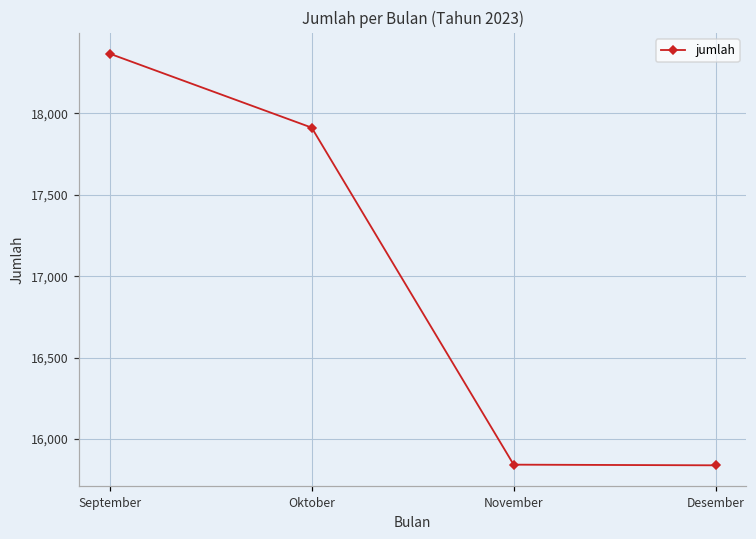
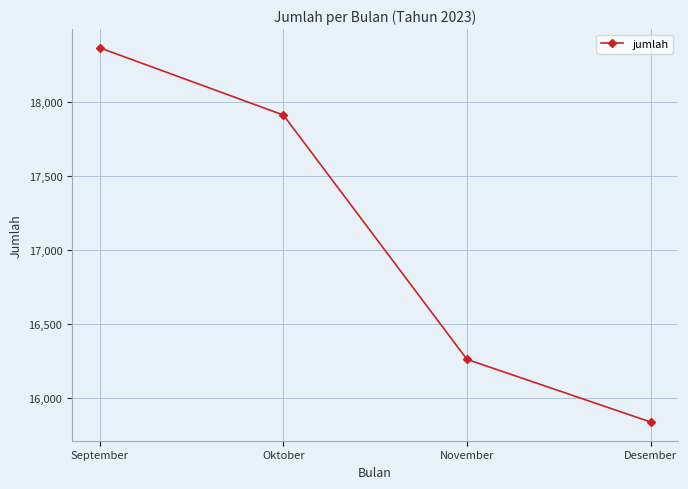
November: 15,840 -> 16,260
